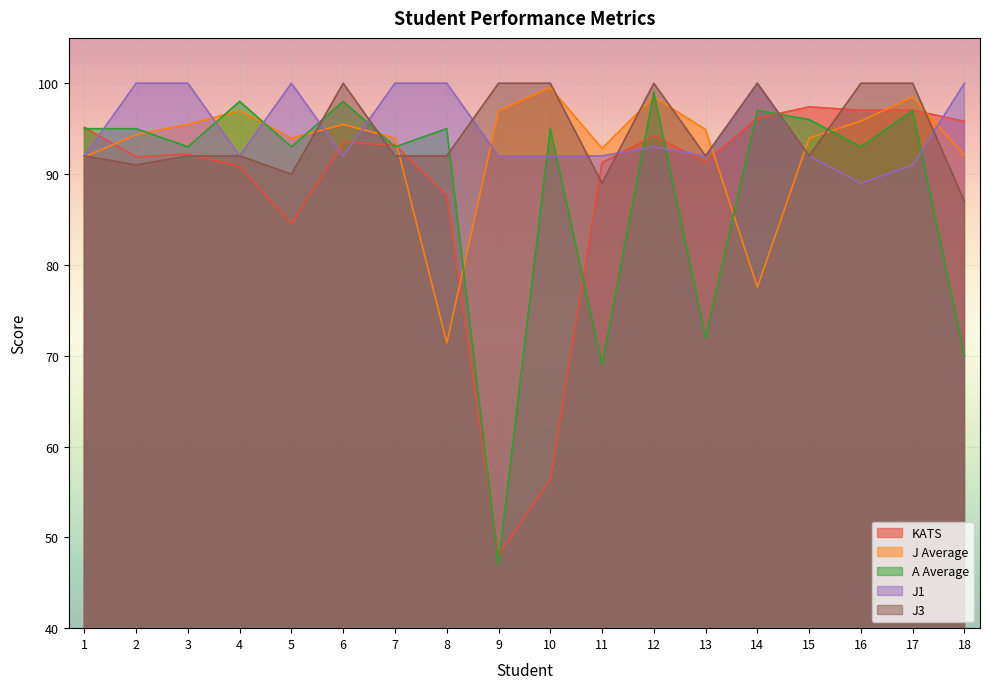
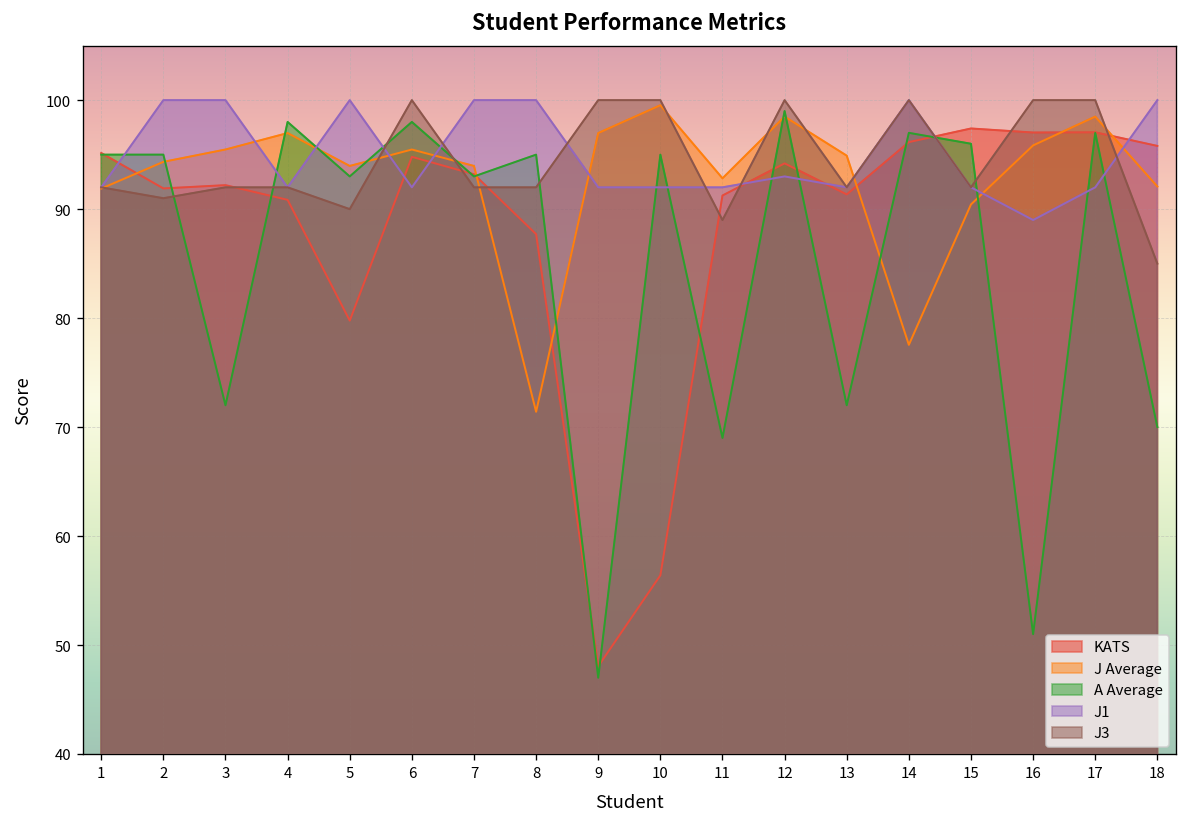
A Average, 3: 93 -> 72
KATS, 5: 85 -> 80
KATS, 6: 94 -> 95
J Average, 15: 94 -> 90
A Average, 16: 93 -> 51
J1, 17: 91 -> 92
J3, 18: 87 -> 85
